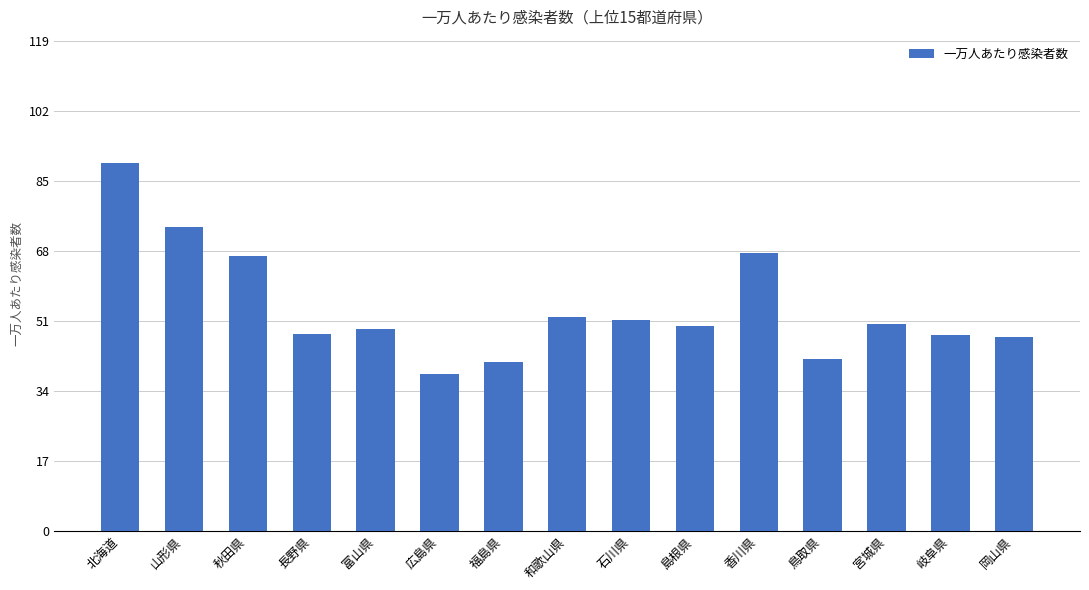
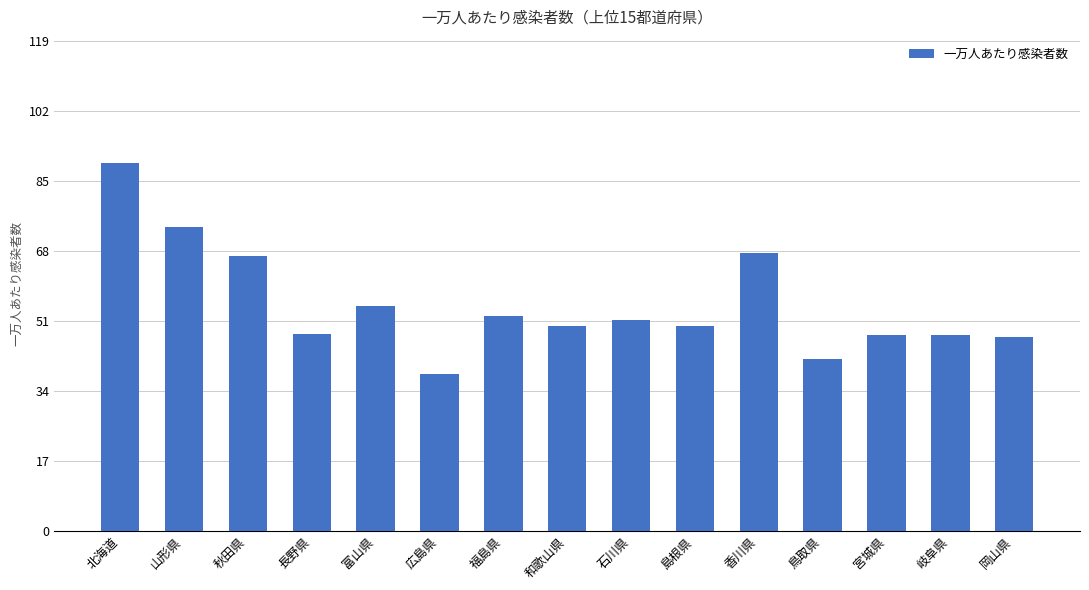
富山県: 49 -> 55
福島県: 41 -> 52
和歌山県: 52 -> 50
宮城県: 50 -> 48
